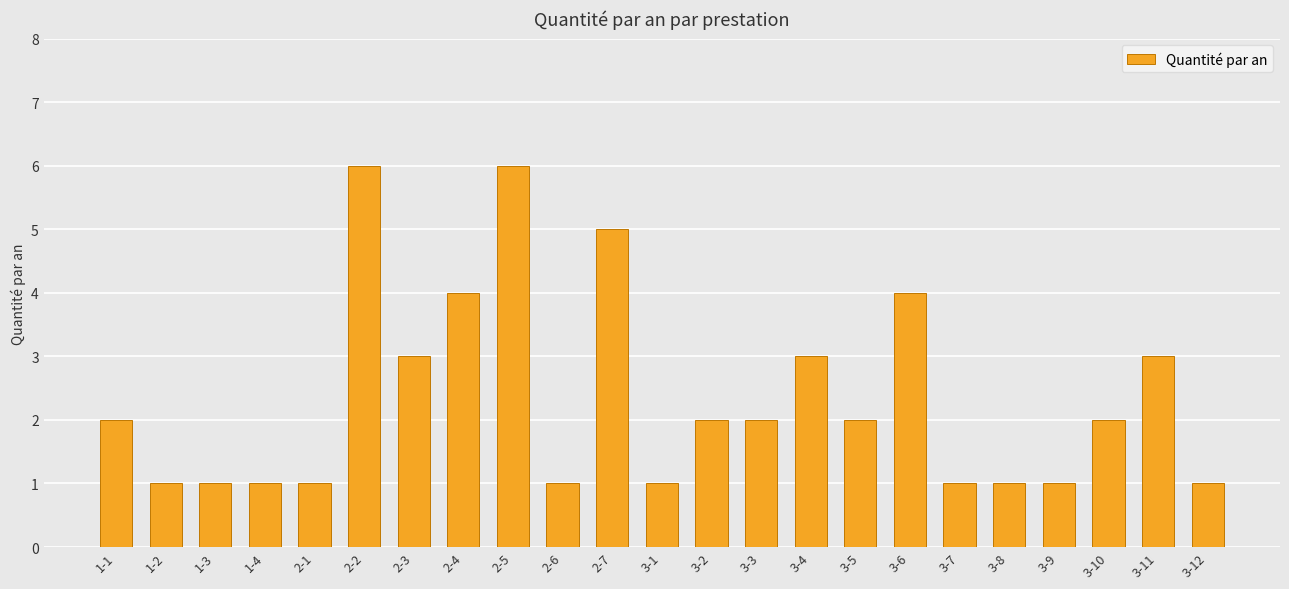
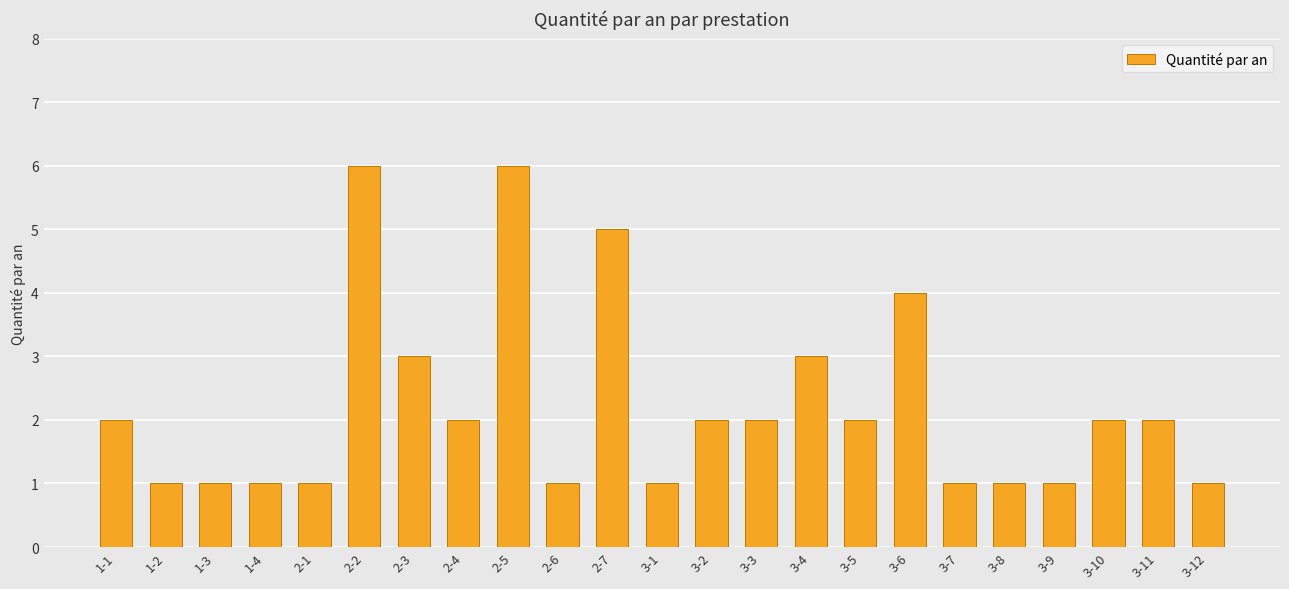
2-4: 4 -> 2
3-11: 3 -> 2
